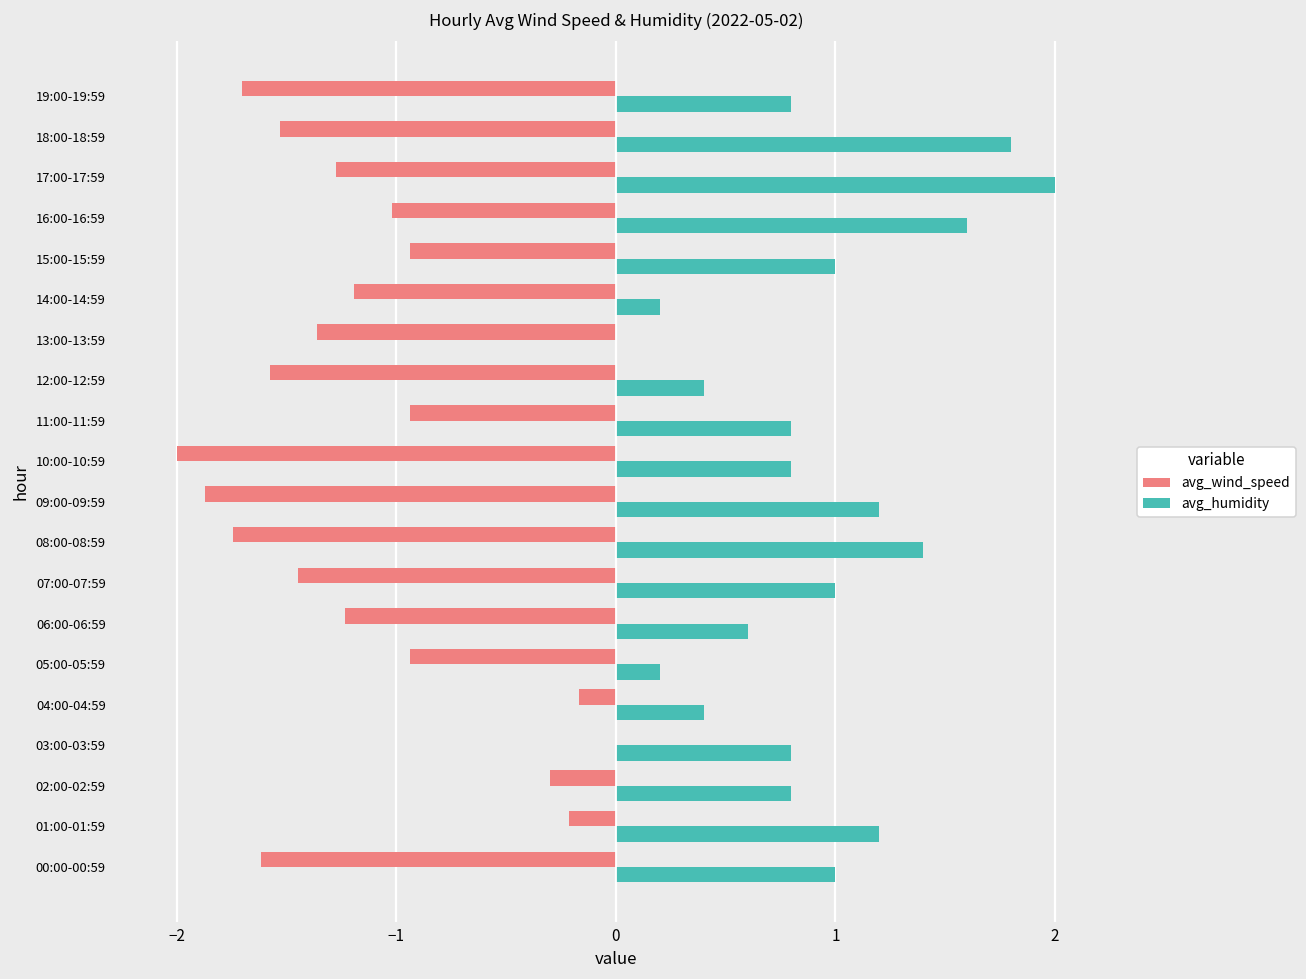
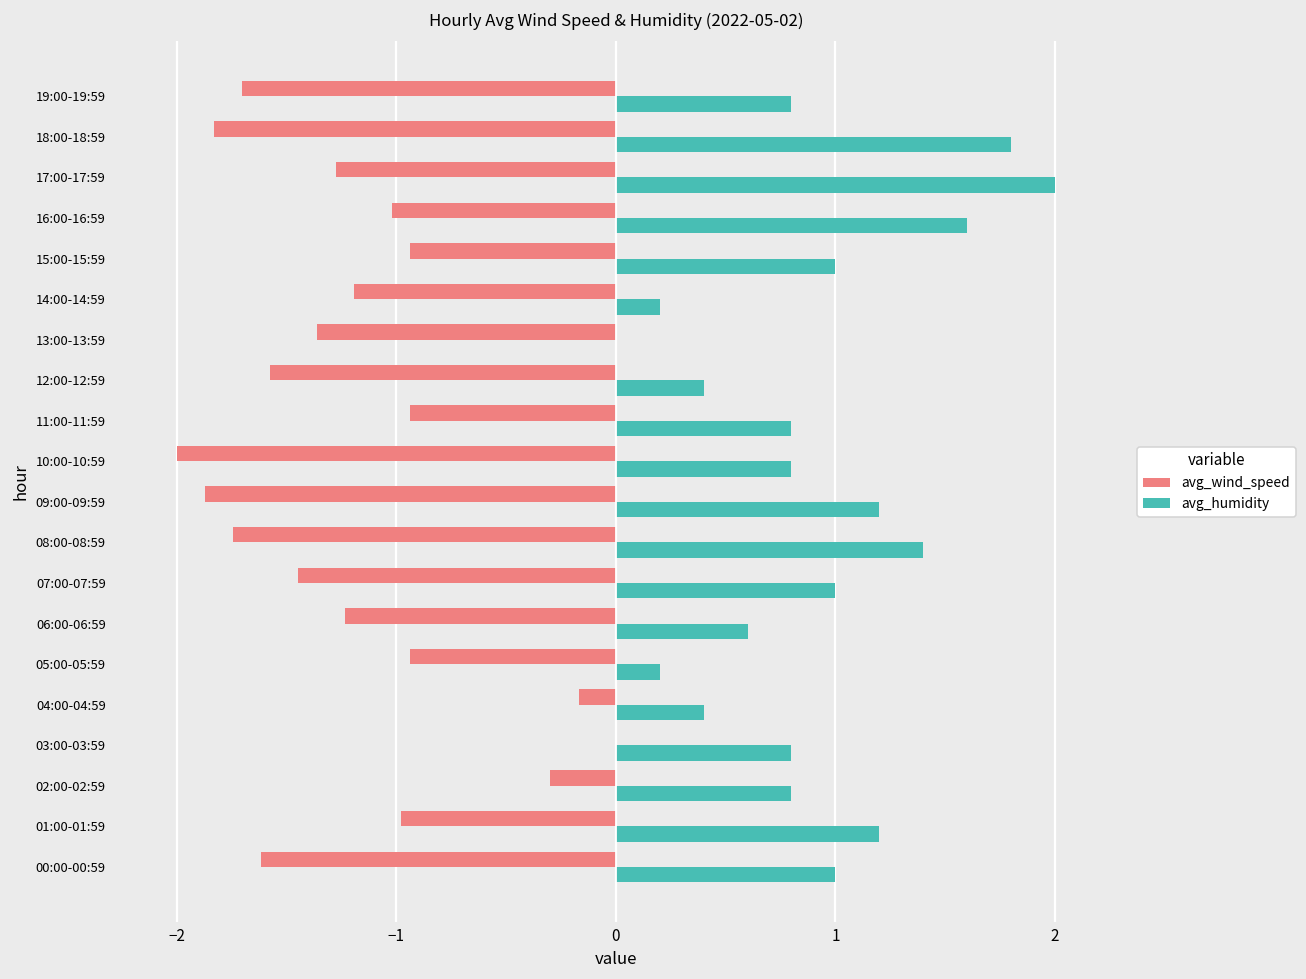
avg_wind_speed, 18:00-18:59: -1.53 -> -1.83
avg_wind_speed, 01:00-01:59: -0.21 -> -0.98
